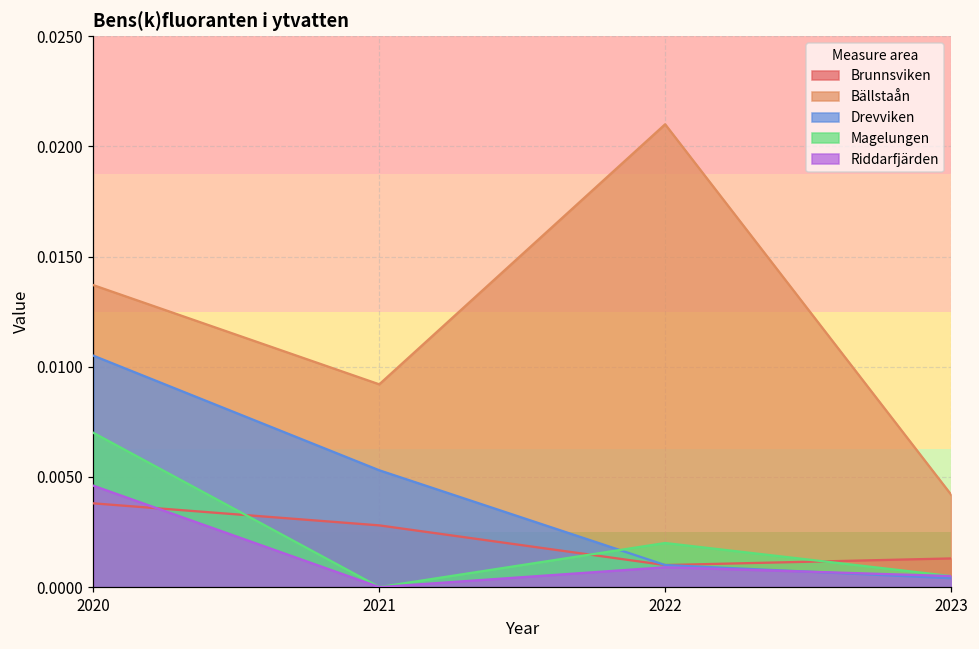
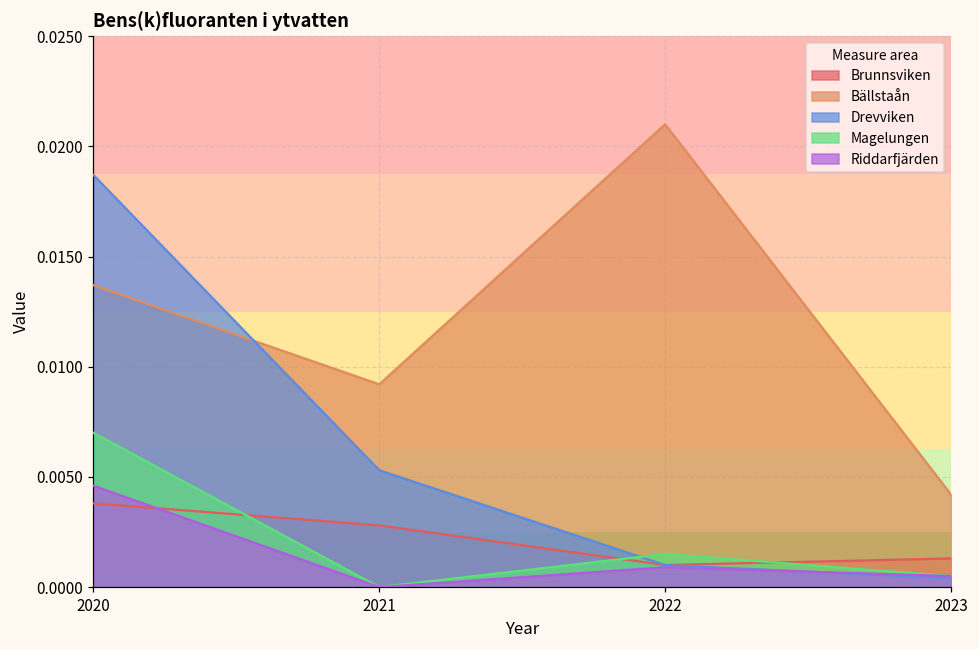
Drevviken, 2020: 0.0105 -> 0.0187
Magelungen, 2022: 0.0020 -> 0.0015
